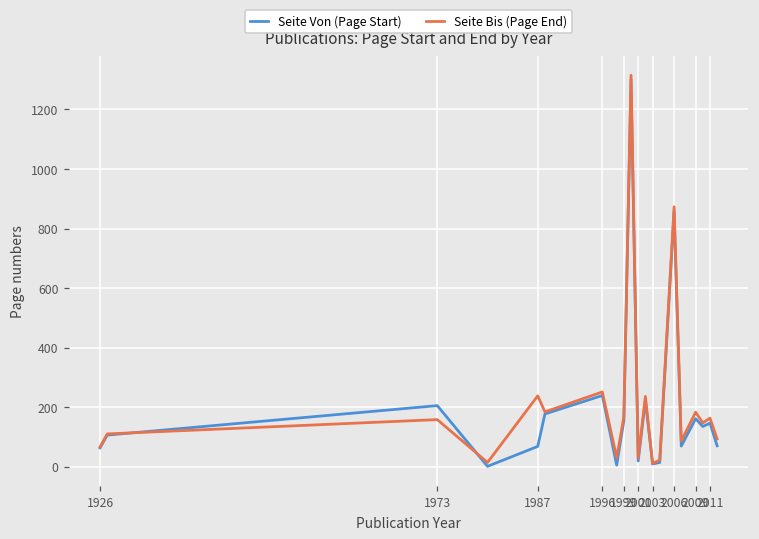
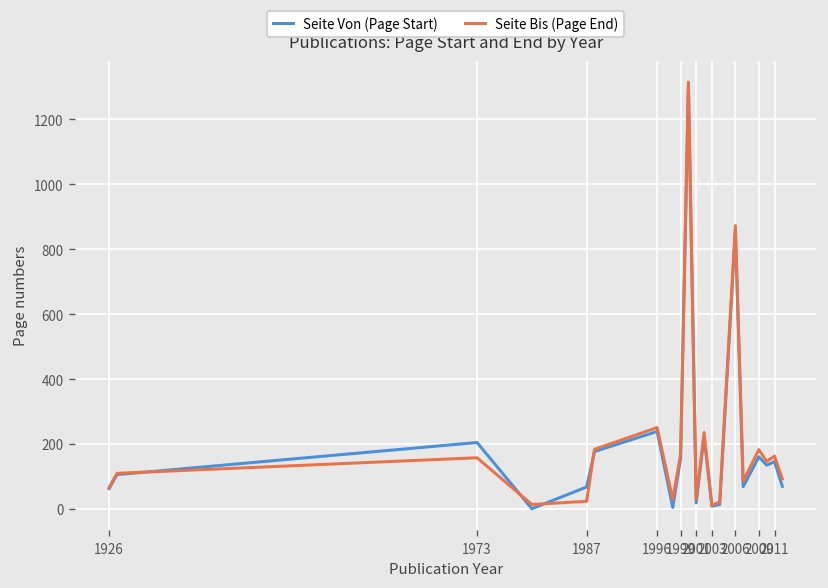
Seite Bis (Page End), 1987: 240 -> 20
